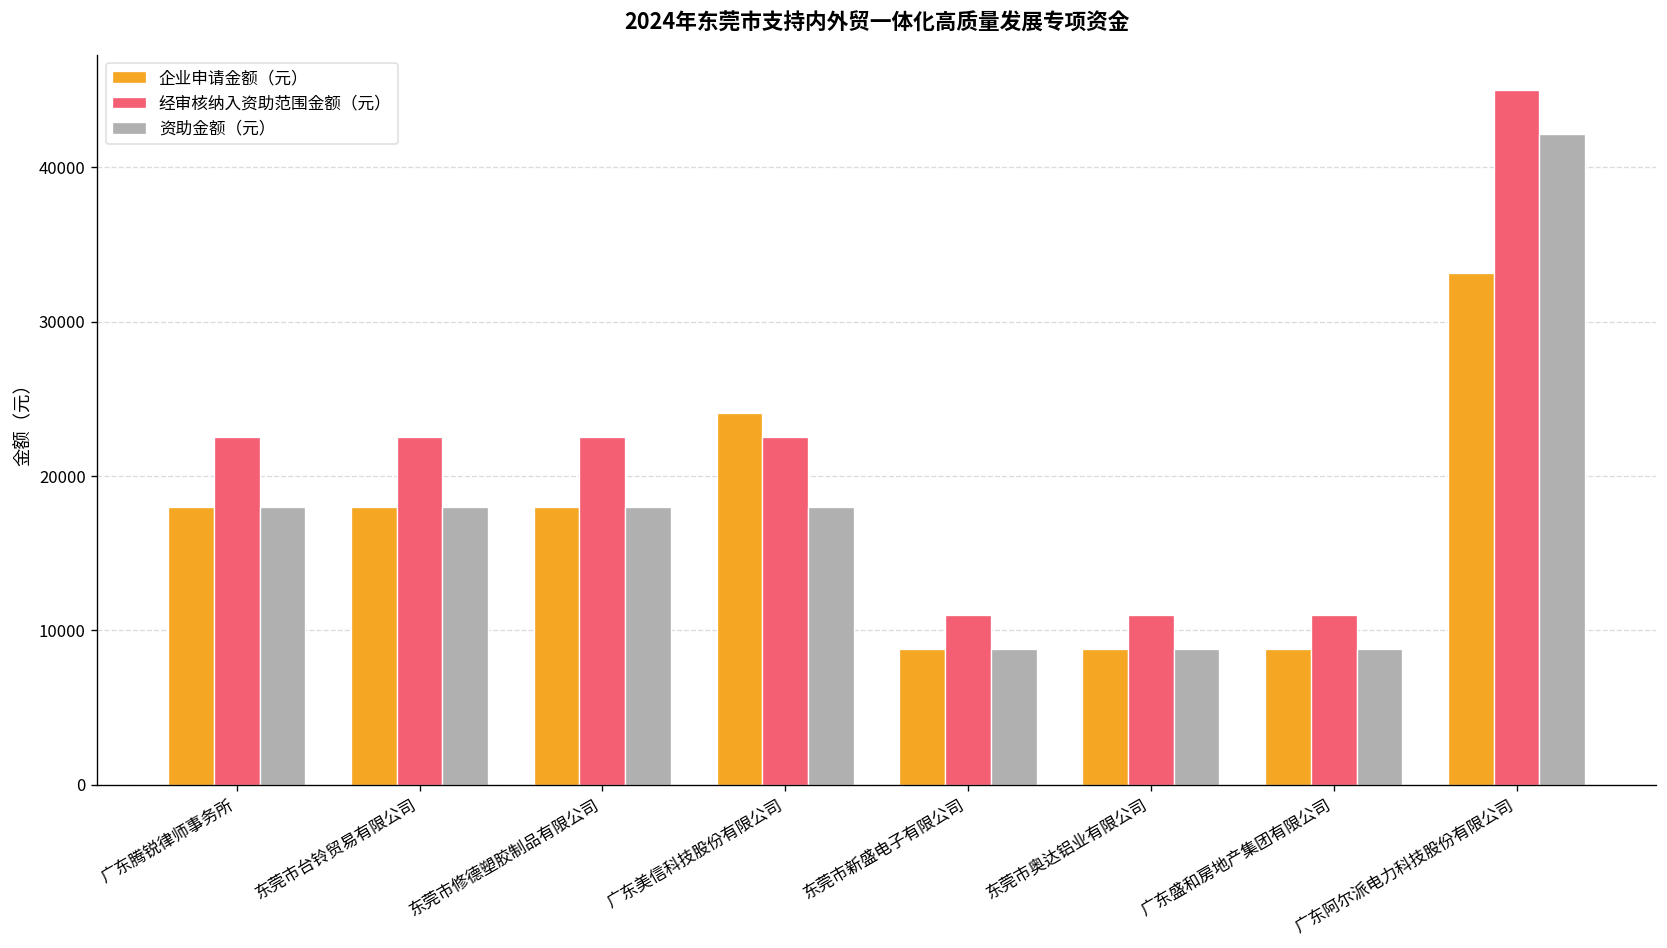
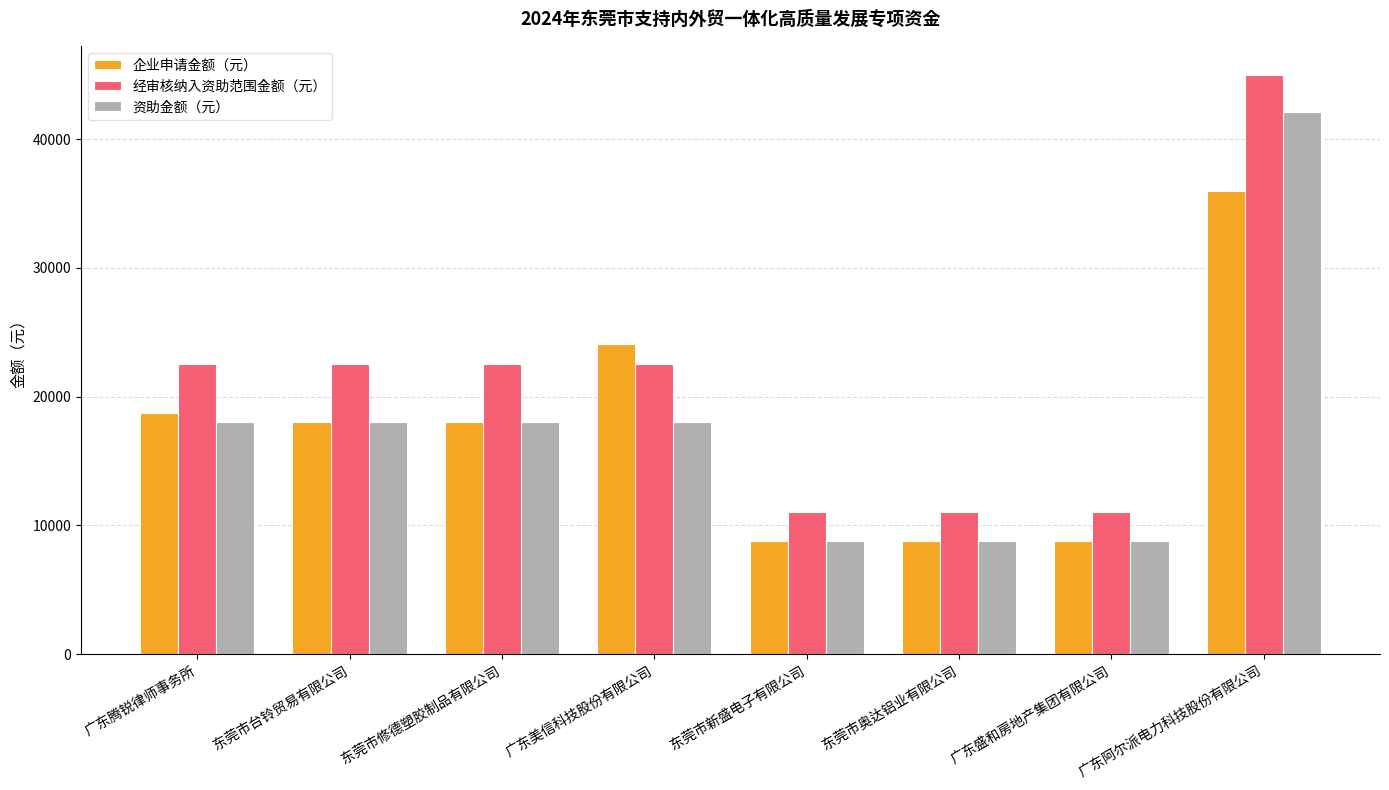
企业申请金额（元）, 广东腾锐律师事务所: 18000 -> 18700
企业申请金额（元）, 广东阿尔派电力科技股份有限公司: 33200 -> 36000
